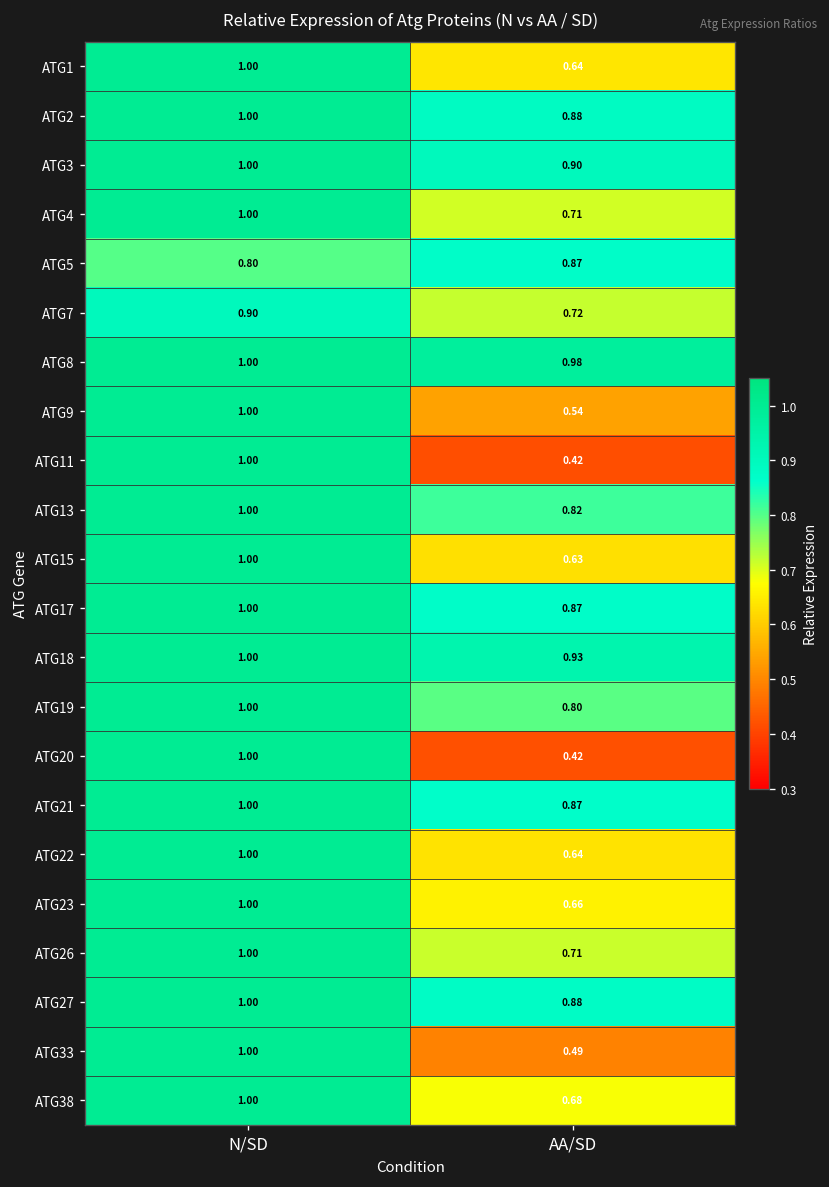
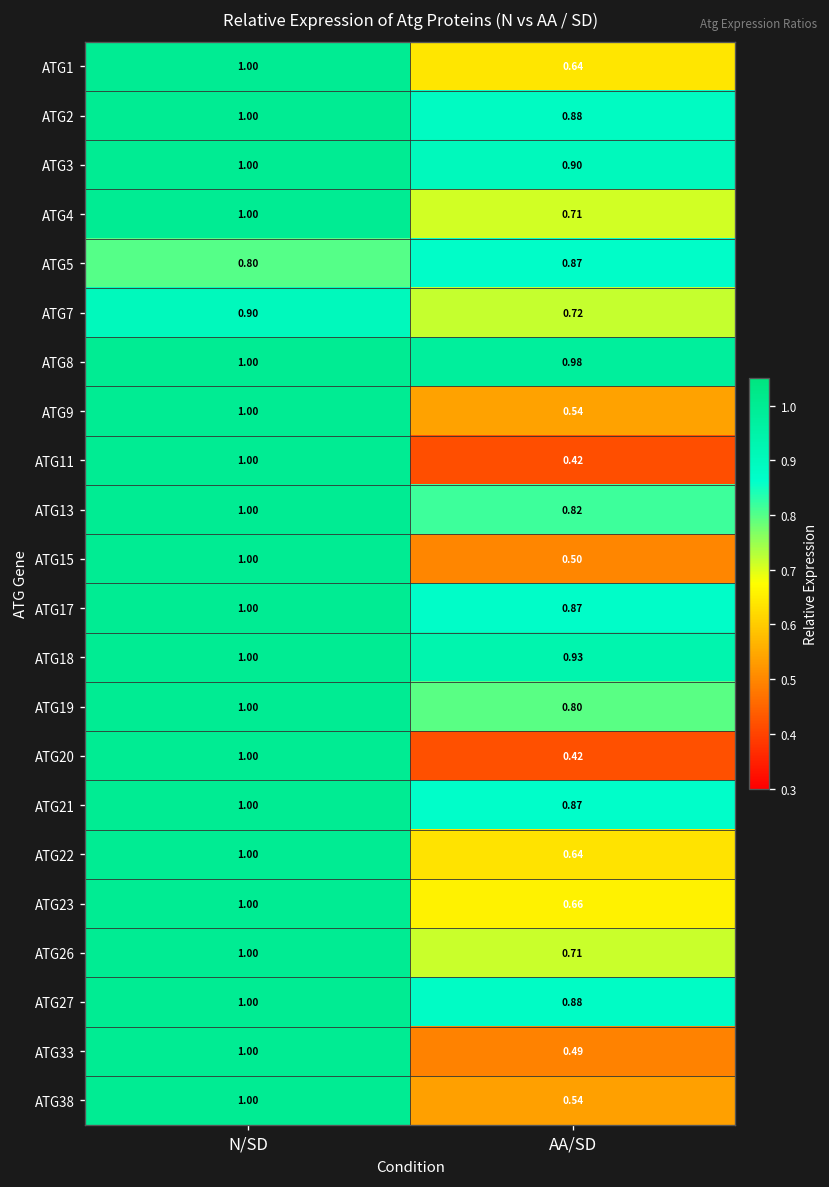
ATG15, AA/SD: 0.63 -> 0.50
ATG38, AA/SD: 0.68 -> 0.54
